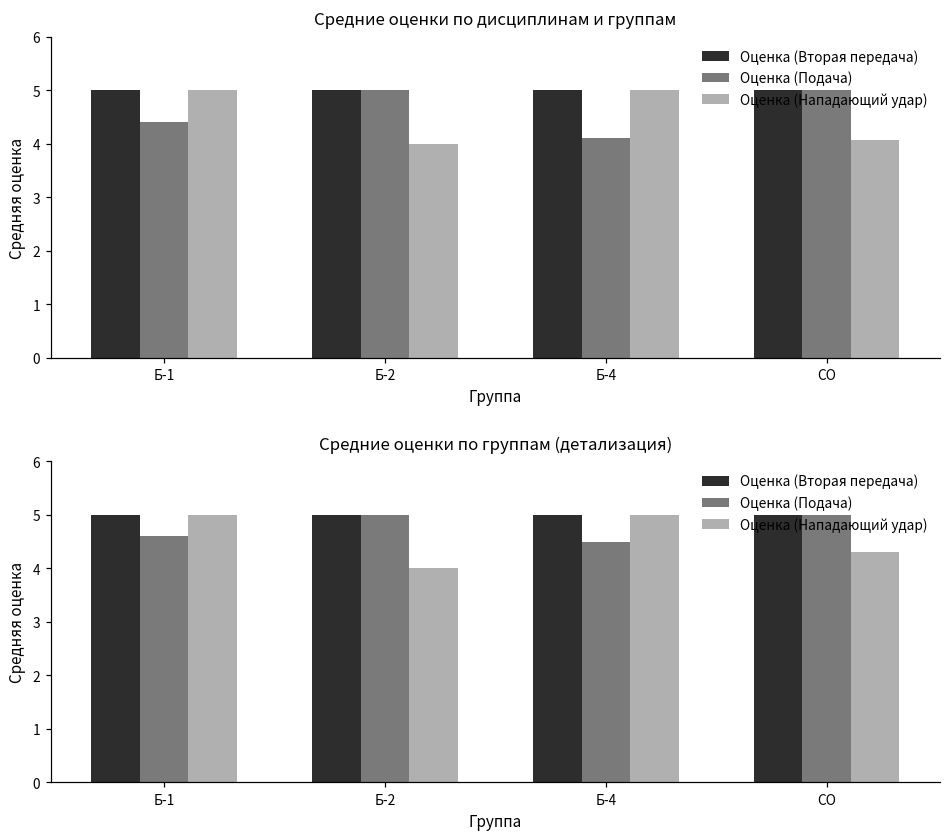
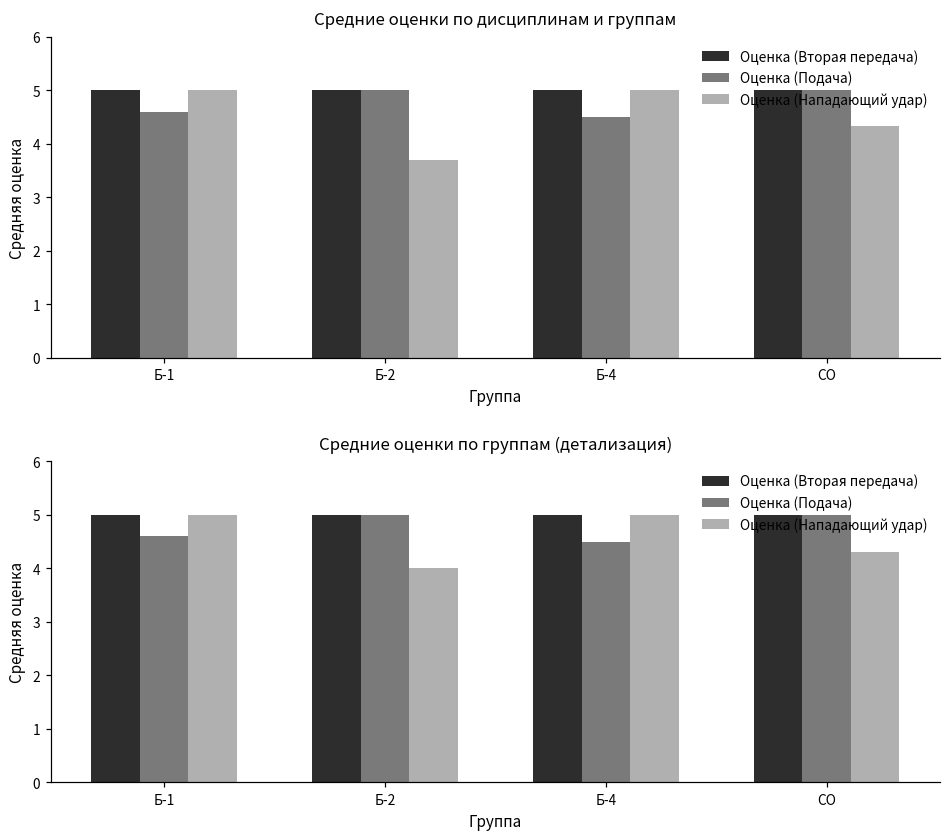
Средние оценки по дисциплинам и группам, Оценка (Подача), Б-1: 4.4 -> 4.6
Средние оценки по дисциплинам и группам, Оценка (Нападающий удар), Б-2: 4.0 -> 3.7
Средние оценки по дисциплинам и группам, Оценка (Подача), Б-4: 4.1 -> 4.5
Средние оценки по дисциплинам и группам, Оценка (Нападающий удар), СО: 4.1 -> 4.3
